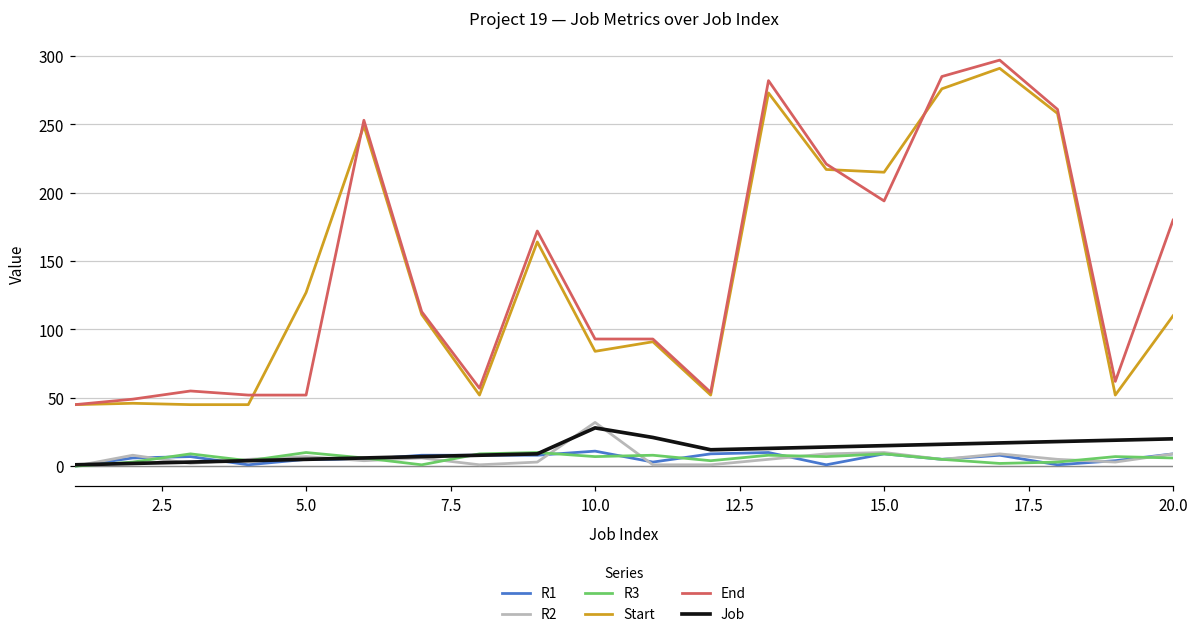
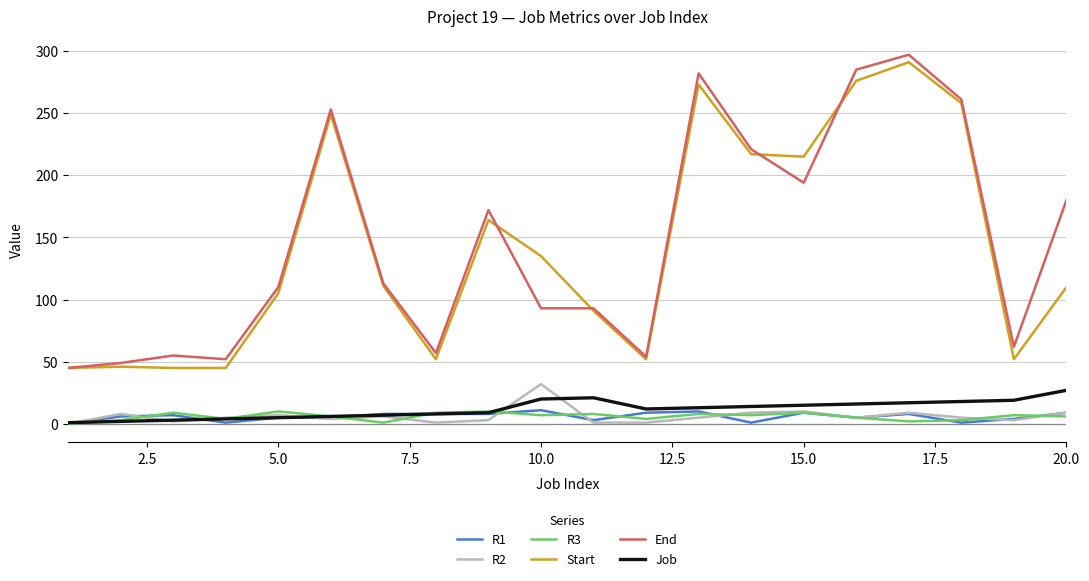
Start, 5.0: 127 -> 105
End, 5.0: 52 -> 110
Start, 10.0: 84 -> 135
Job, 10.0: 28 -> 20
Job, 20.0: 20 -> 27
